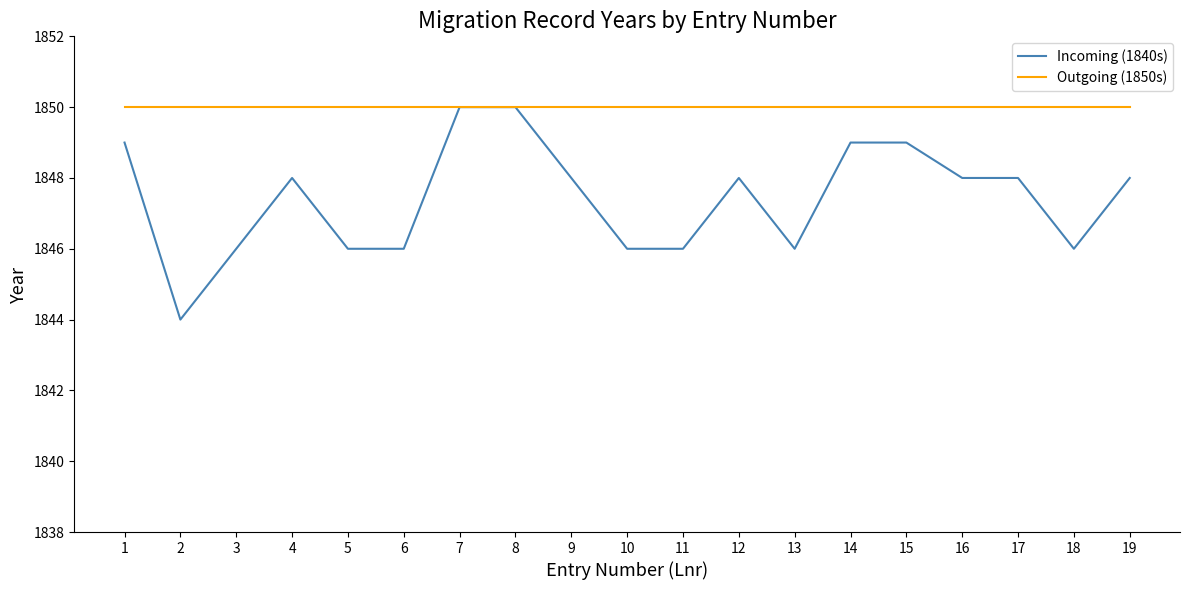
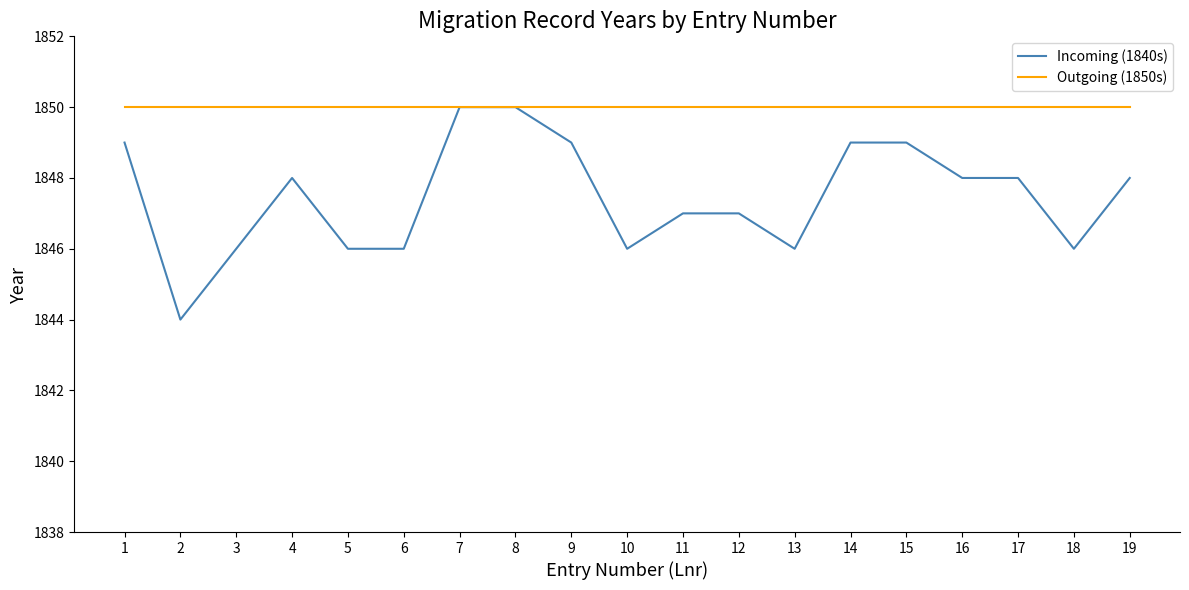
Incoming (1840s), 9: 1848 -> 1849
Incoming (1840s), 11: 1846 -> 1847
Incoming (1840s), 12: 1848 -> 1847
